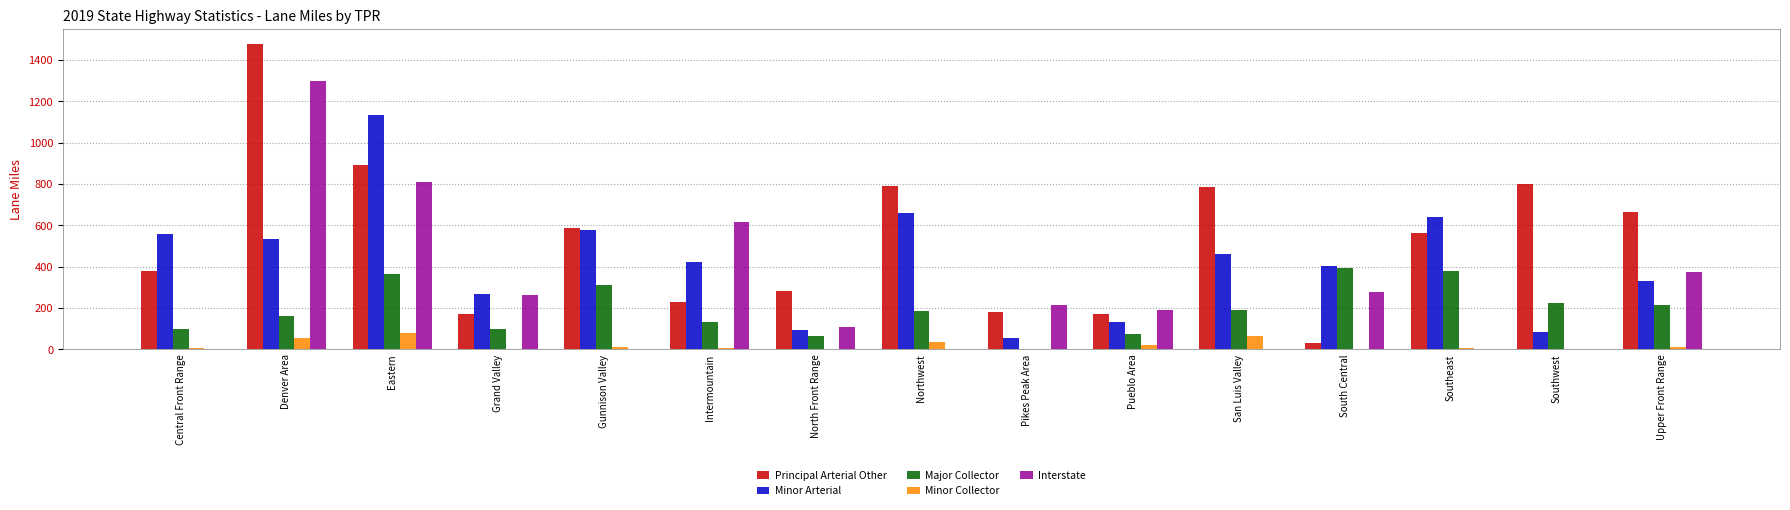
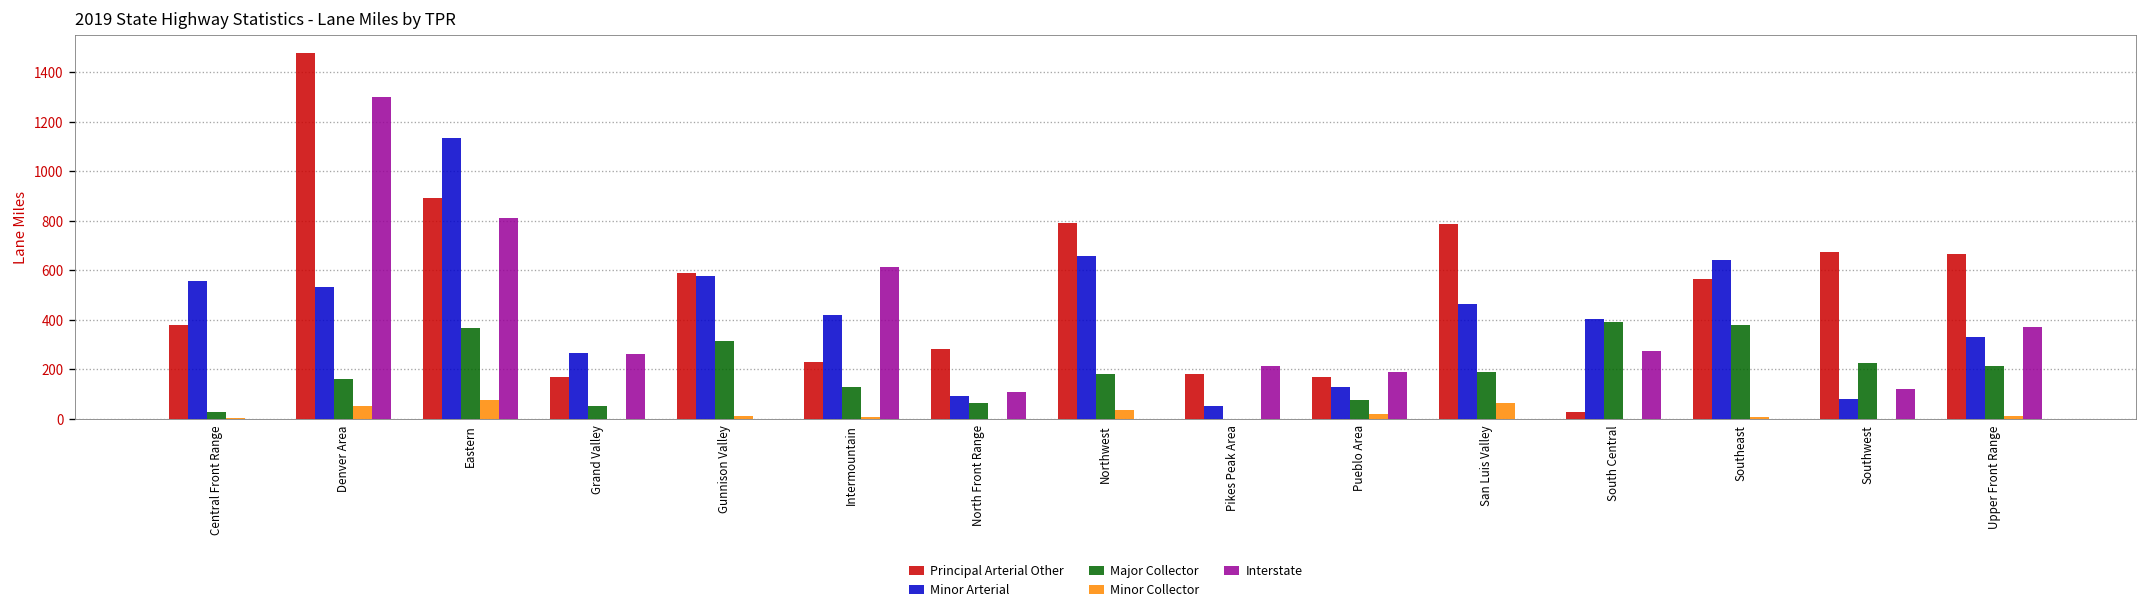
Major Collector, Central Front Range: 100 -> 30
Major Collector, Grand Valley: 100 -> 50
Principal Arterial Other, Southwest: 800 -> 670
Interstate, Southwest: 0 -> 120
